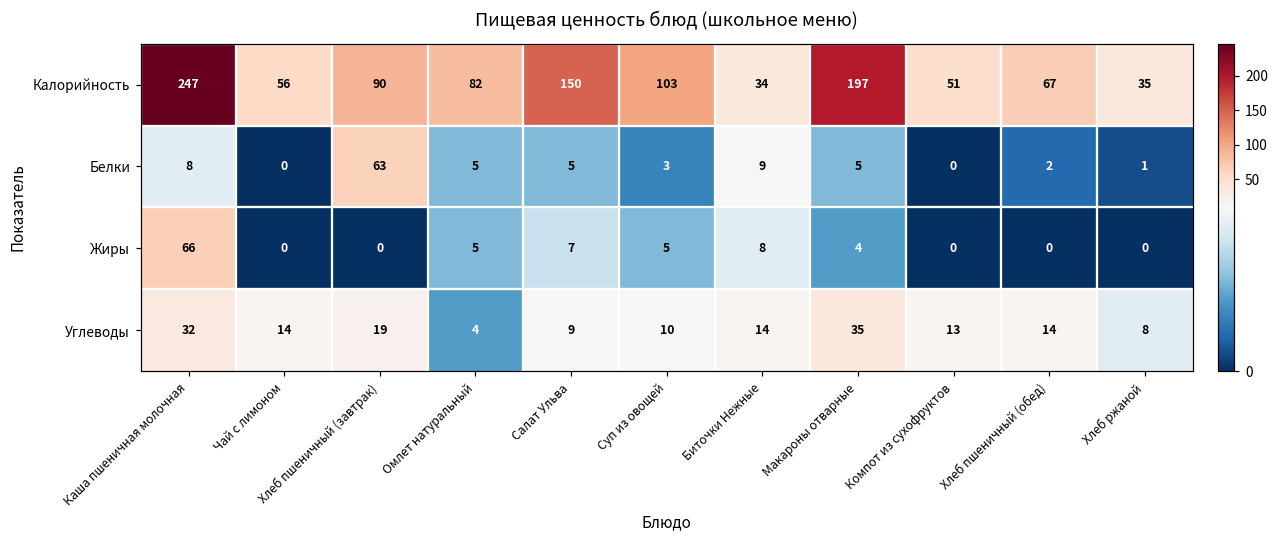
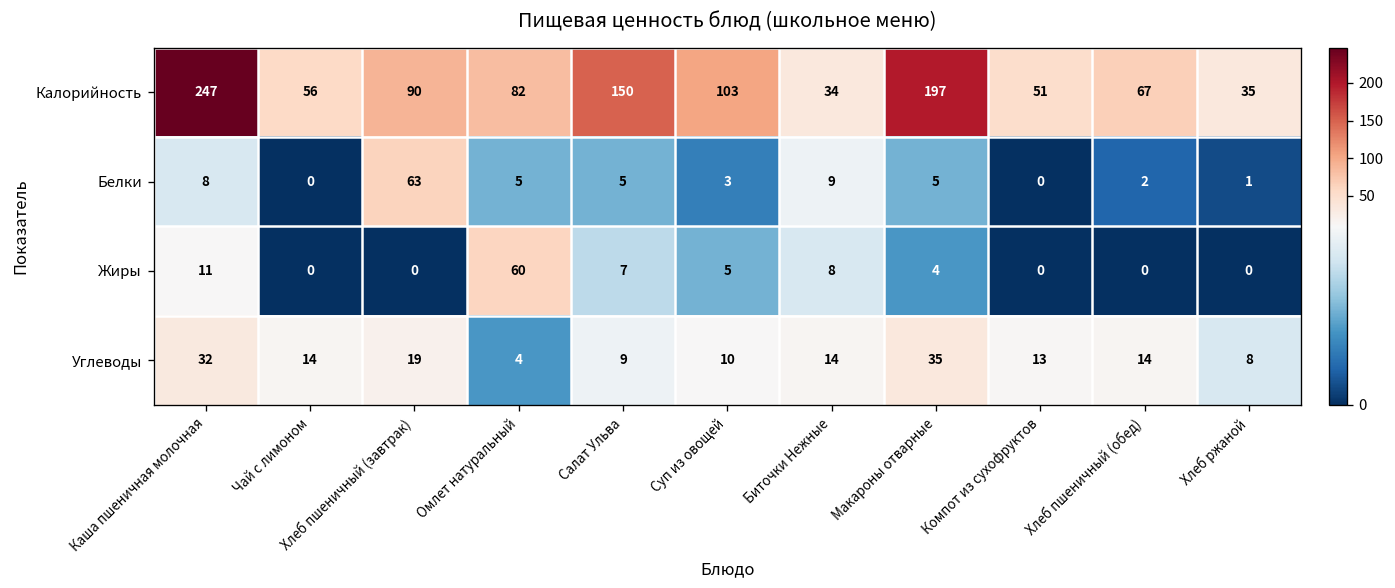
Жиры, Каша пшеничная молочная: 66 -> 11
Жиры, Омлет натуральный: 5 -> 60
